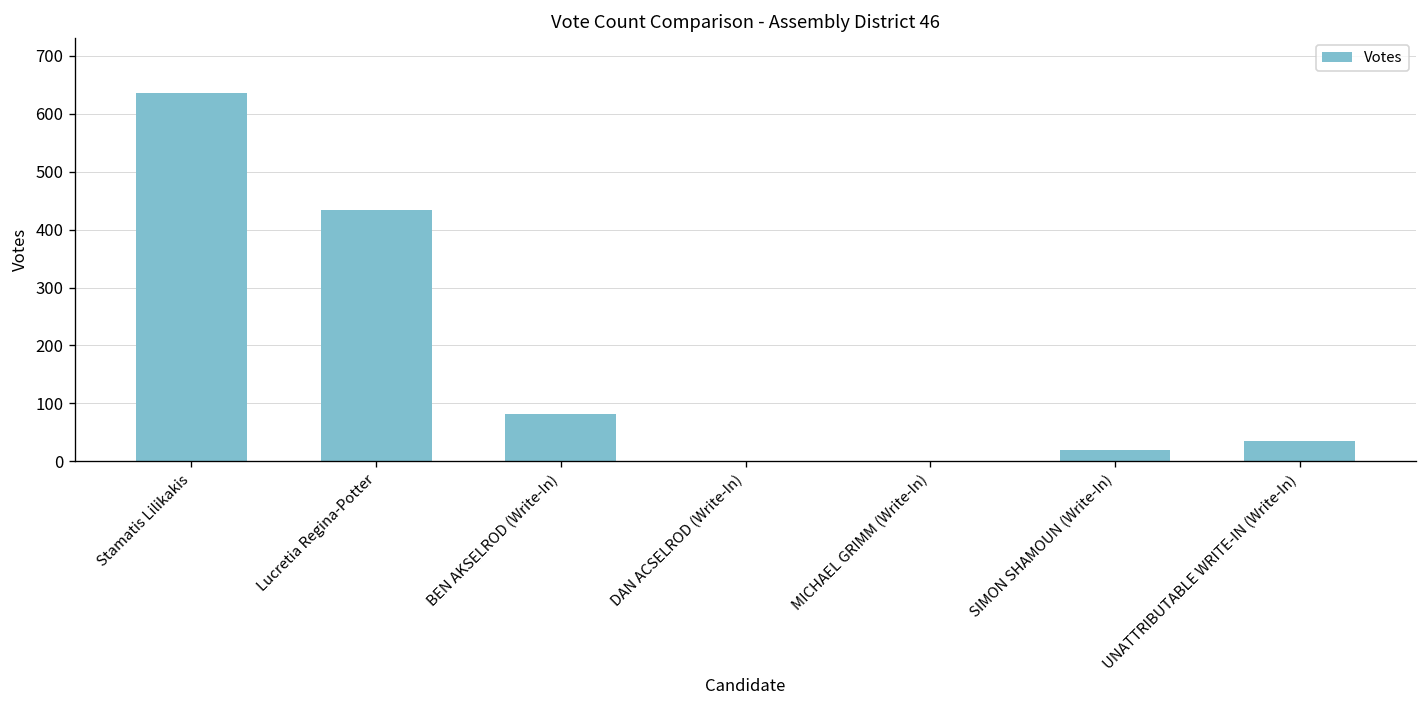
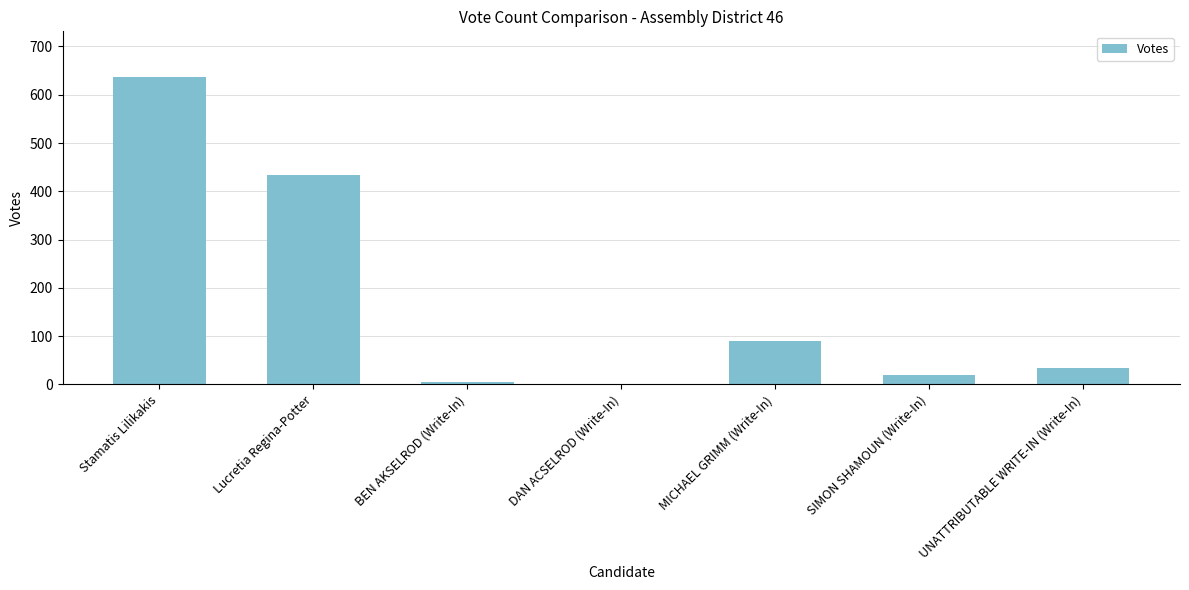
BEN AKSELROD (Write-In): 80 -> 10
MICHAEL GRIMM (Write-In): 0 -> 90
